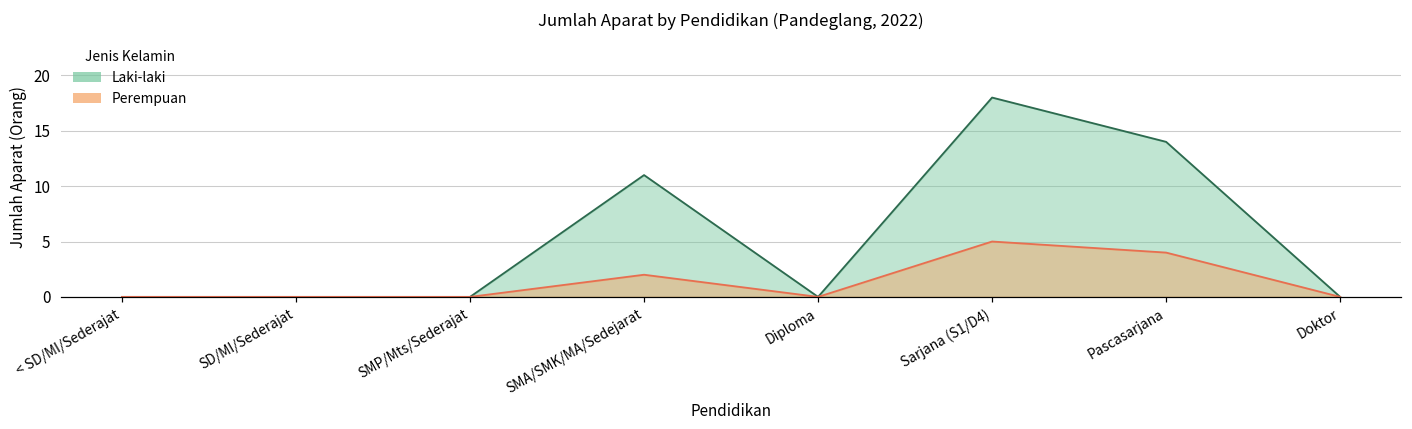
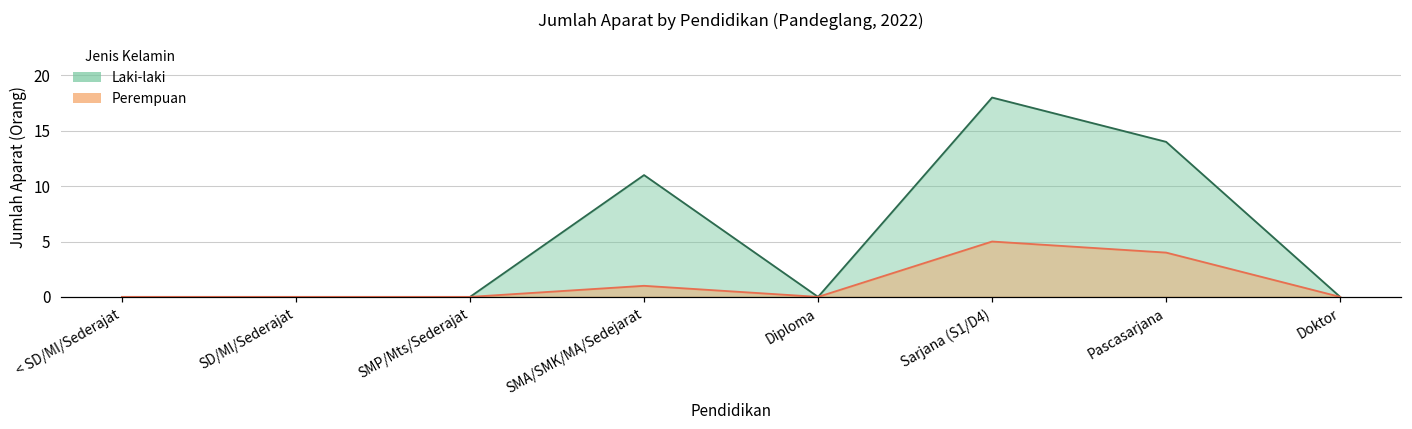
Perempuan, SMA/SMK/MA/Sedejarat: 2 -> 1
